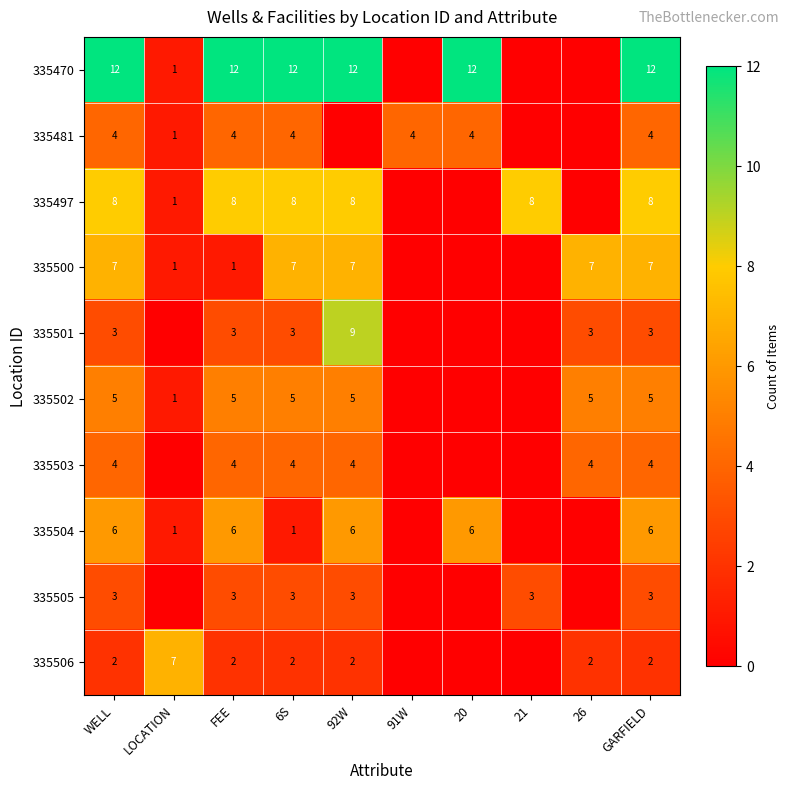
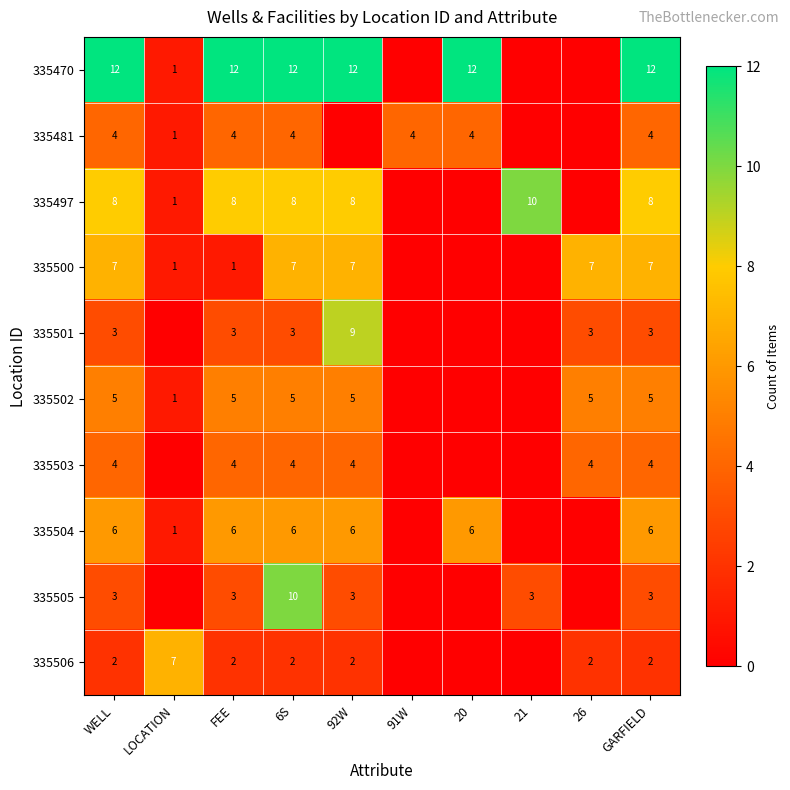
335497, 21: 8 -> 10
335504, 6S: 1 -> 6
335505, 6S: 3 -> 10
